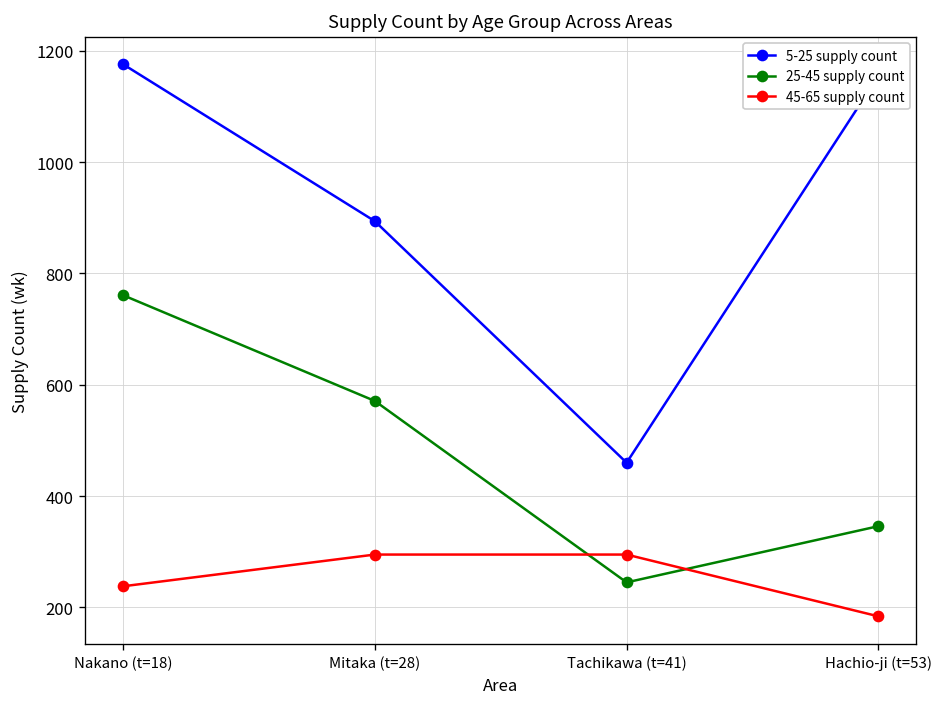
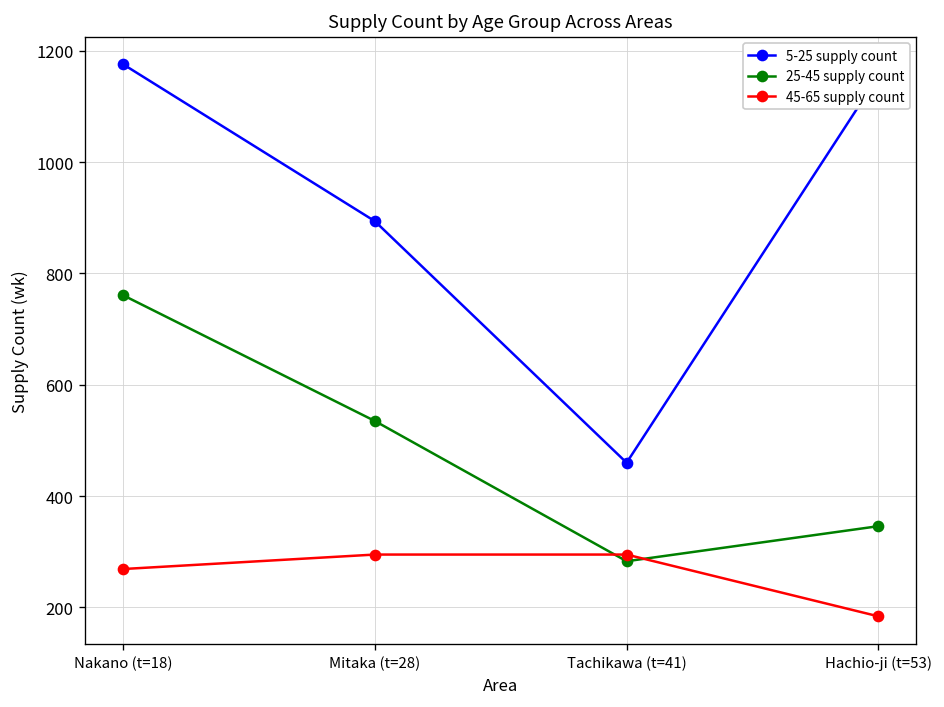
45-65 supply count, Nakano (t=18): 240 -> 270
25-45 supply count, Mitaka (t=28): 570 -> 540
25-45 supply count, Tachikawa (t=41): 250 -> 280
